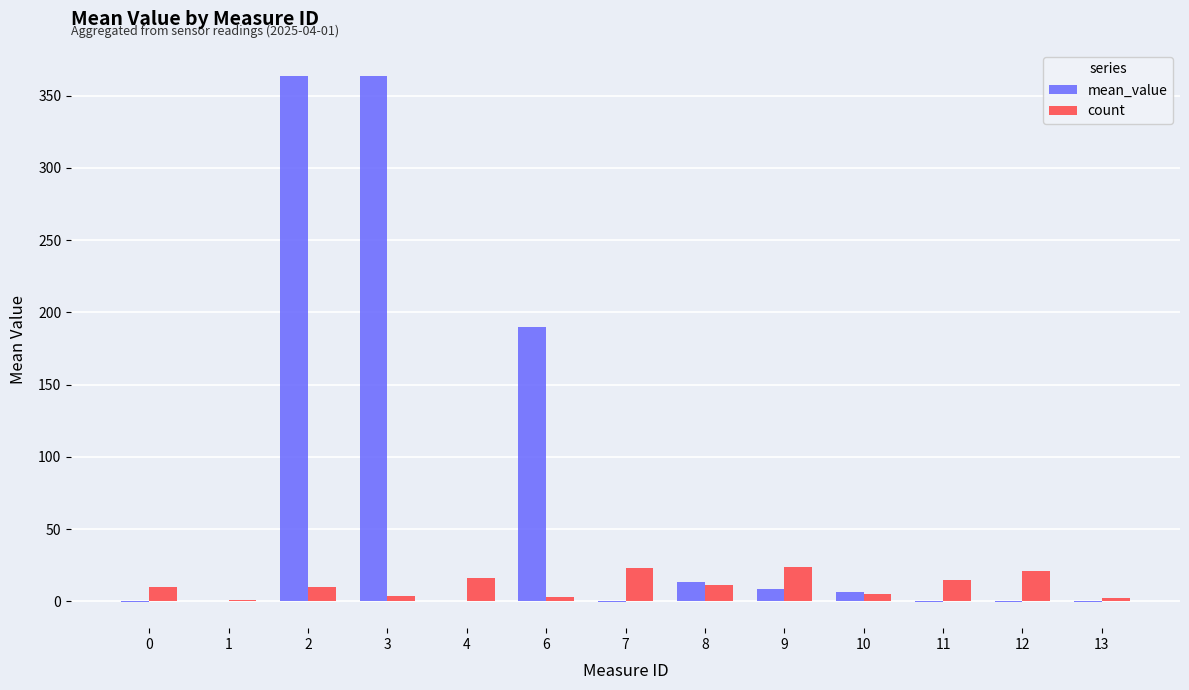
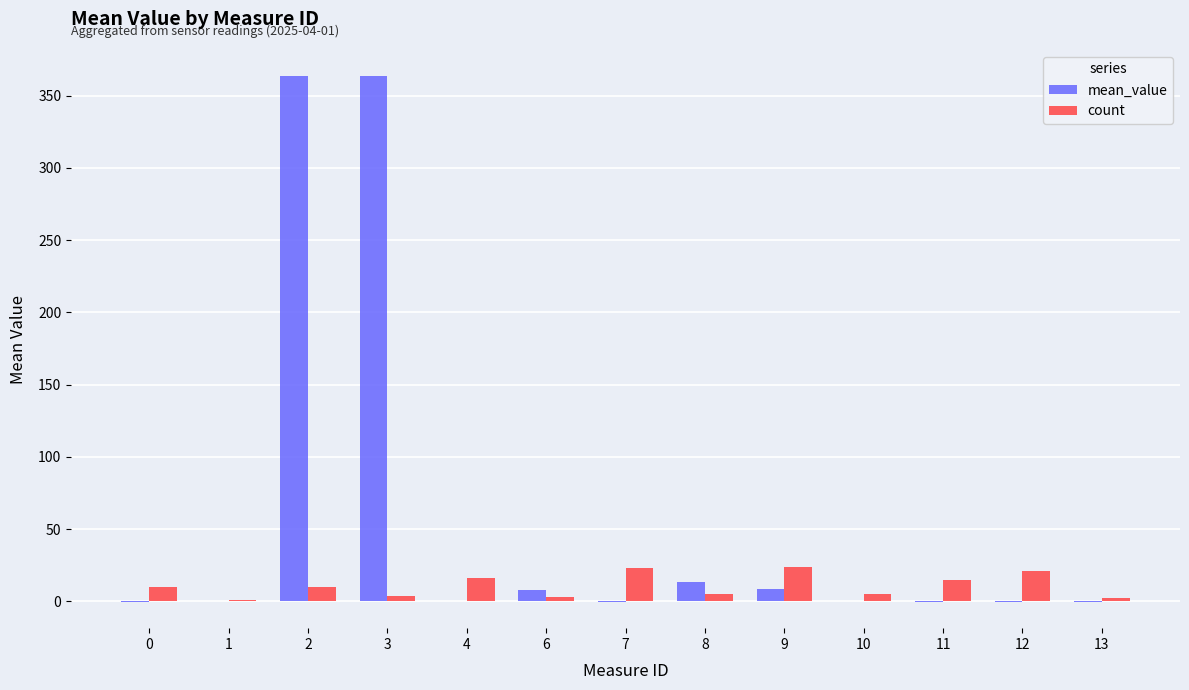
mean_value, 6: 190 -> 8
count, 8: 11 -> 5
mean_value, 10: 7 -> 0
